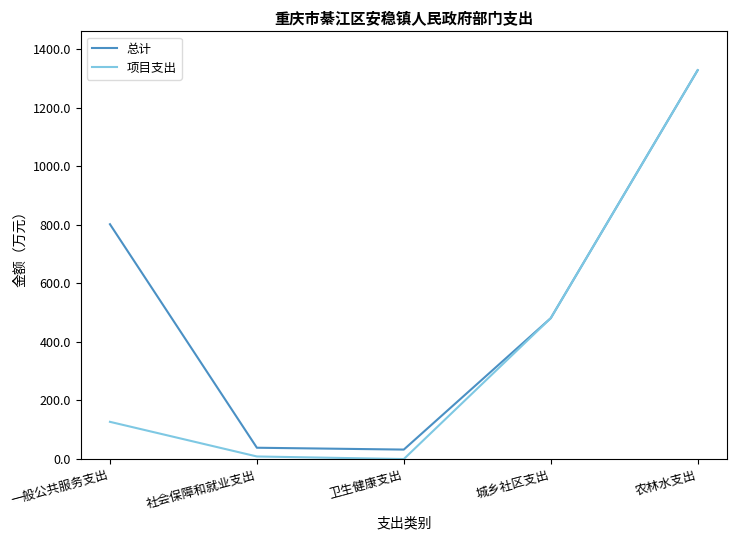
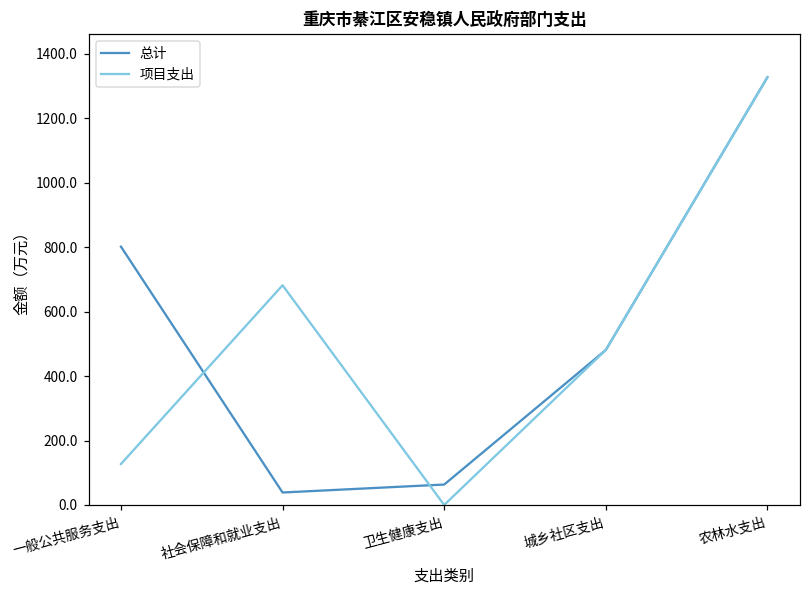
项目支出, 社会保障和就业支出: 10 -> 680
总计, 卫生健康支出: 30 -> 60
